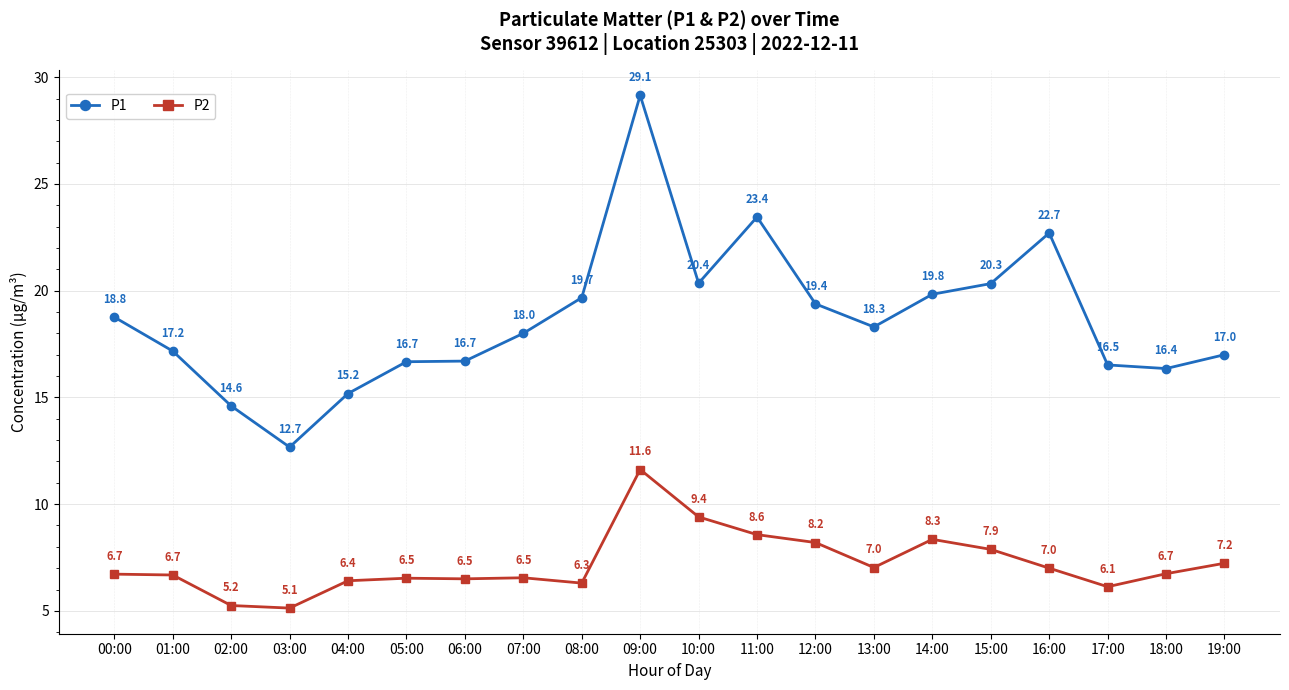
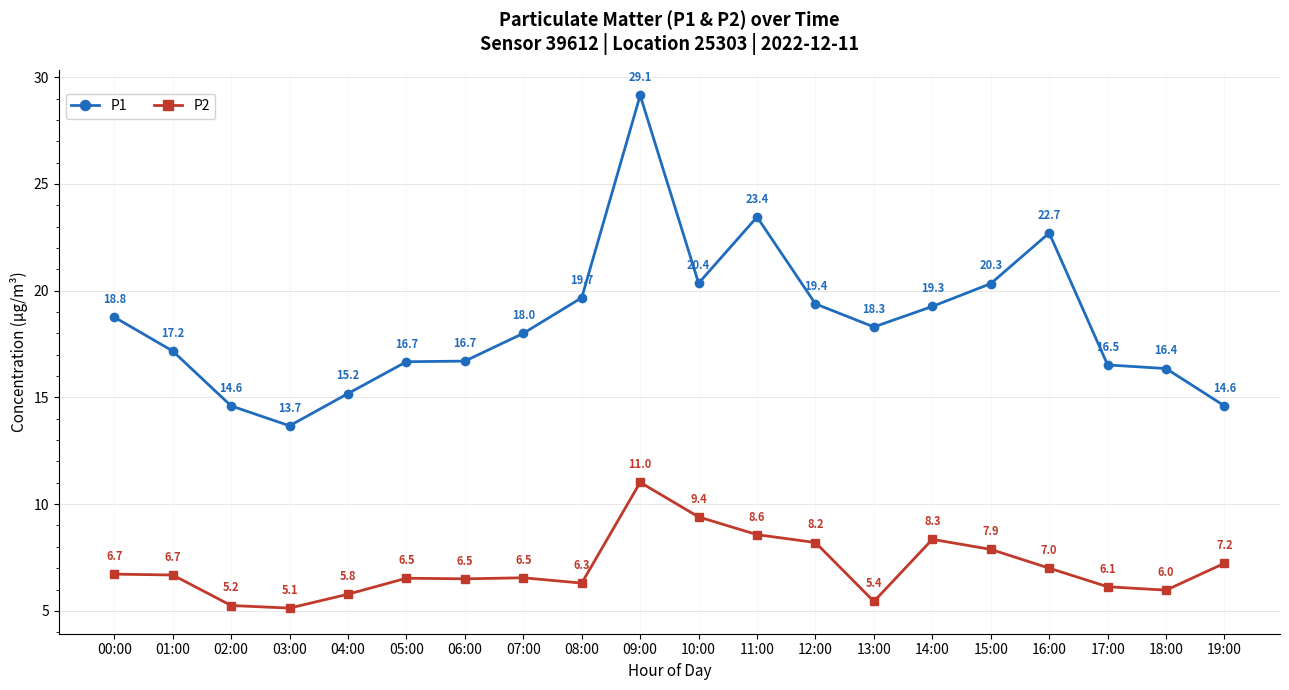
P1, 03:00: 12.7 -> 13.7
P2, 04:00: 6.4 -> 5.8
P2, 09:00: 11.6 -> 11.0
P2, 13:00: 7.0 -> 5.4
P1, 14:00: 19.8 -> 19.3
P2, 18:00: 6.7 -> 6.0
P1, 19:00: 17.0 -> 14.6
